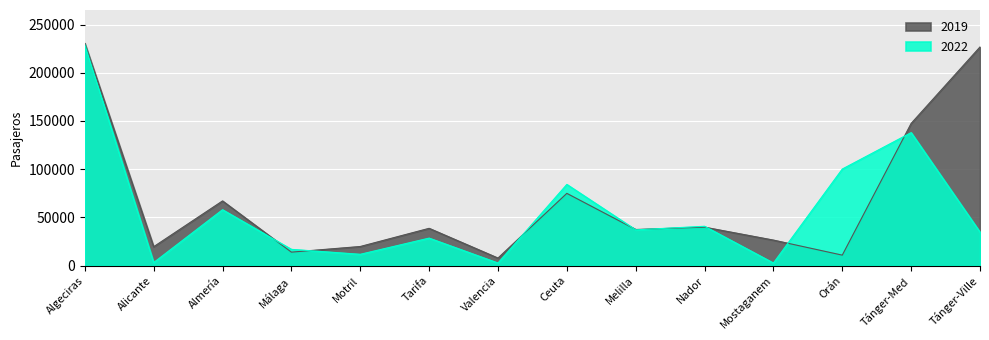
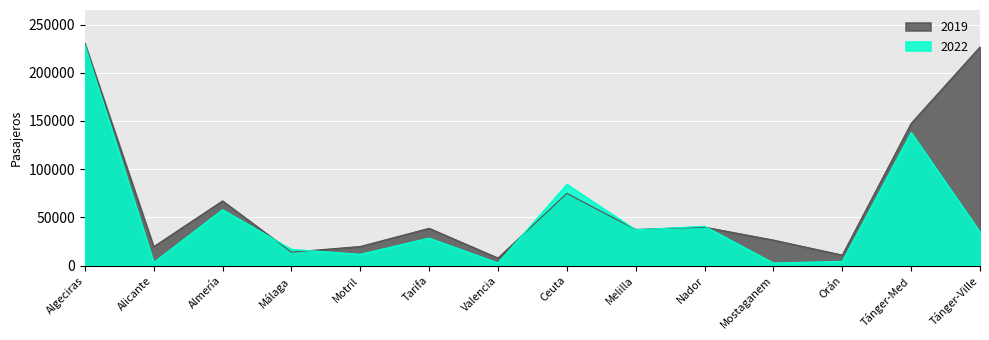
2022, Orán: 100000 -> 0
